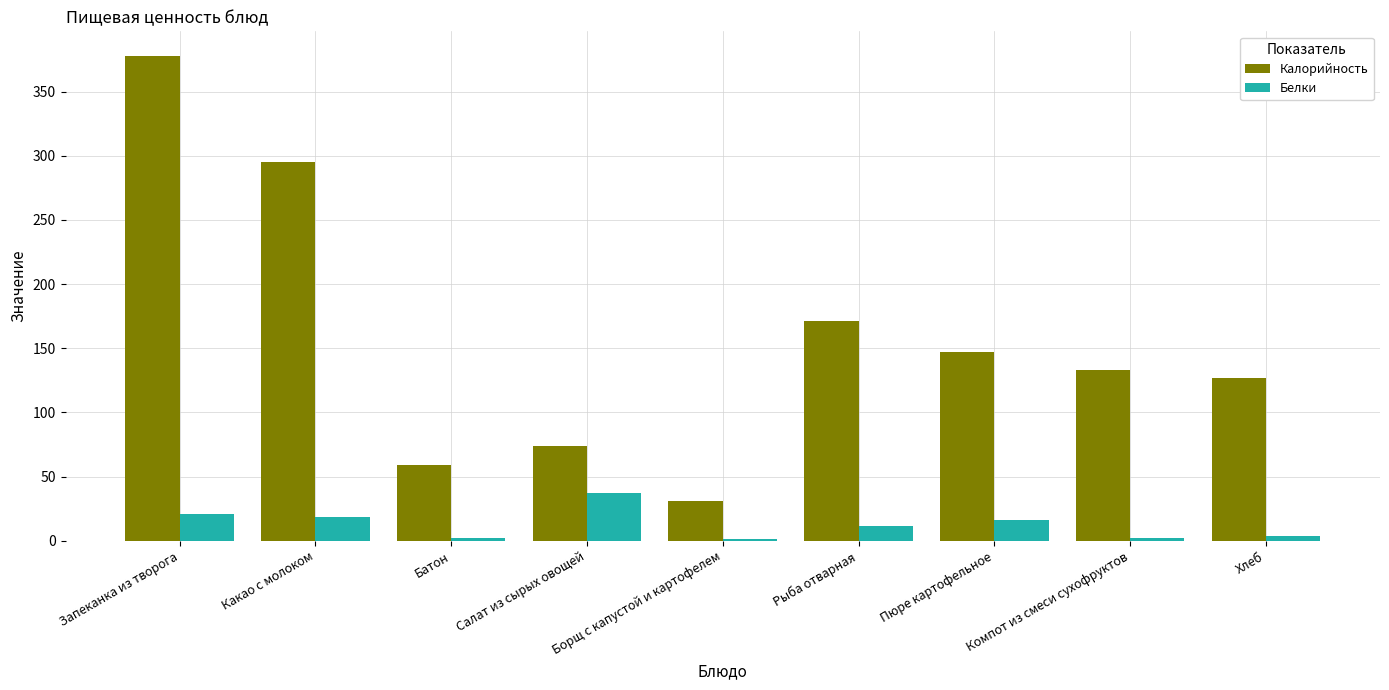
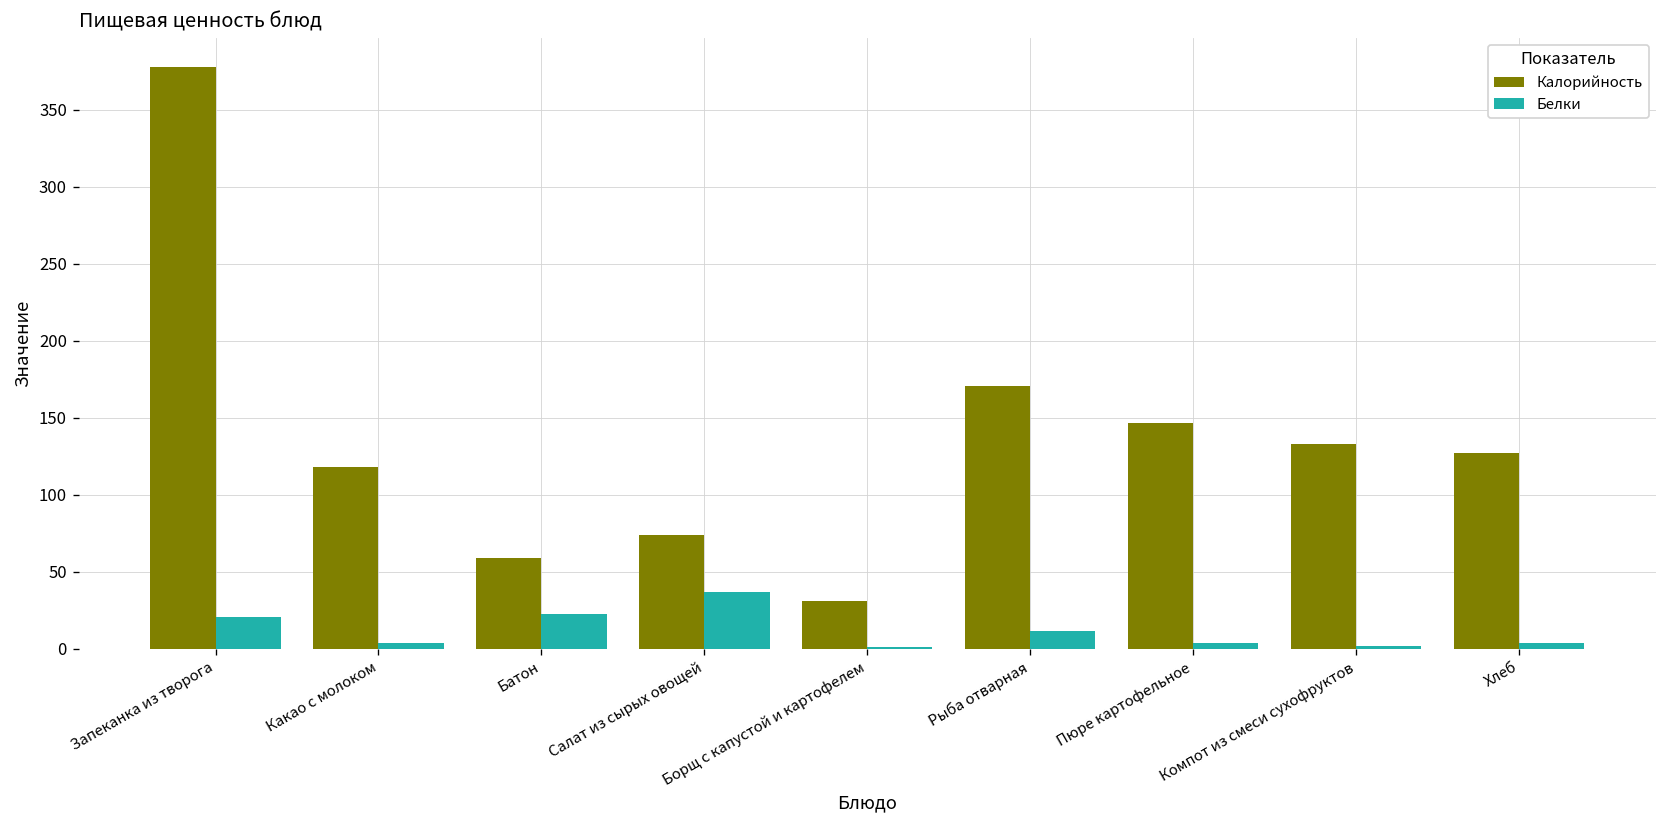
Калорийность, Какао с молоком: 295 -> 118
Белки, Какао с молоком: 18 -> 4
Белки, Батон: 2 -> 23
Белки, Пюре картофельное: 16 -> 4
